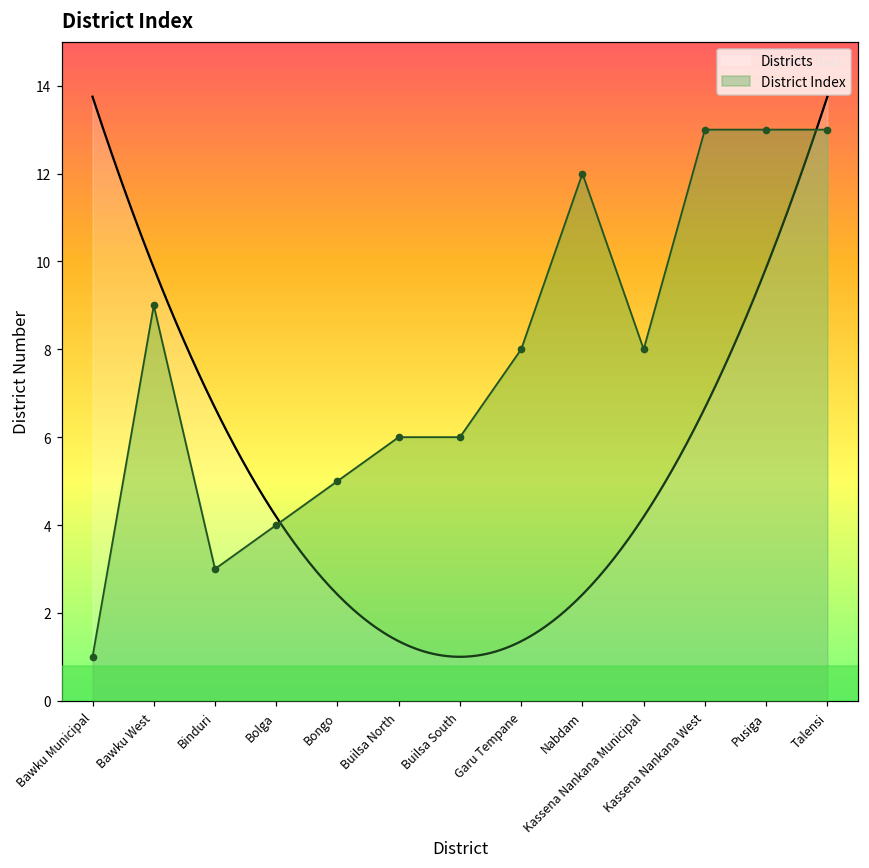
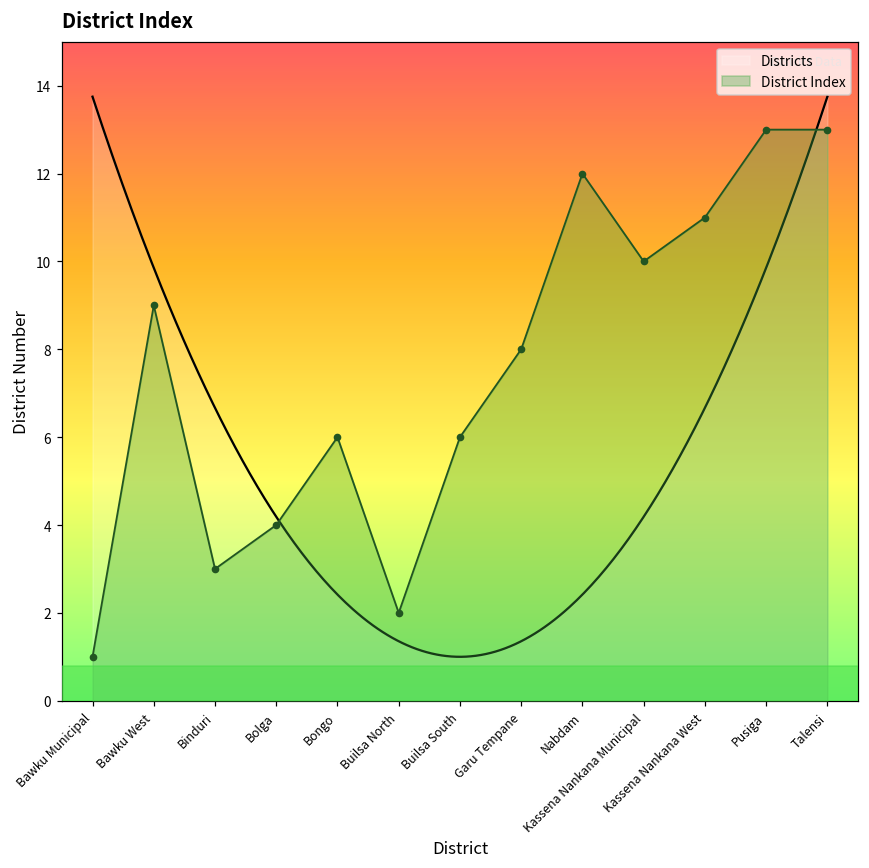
District Index, Bongo: 5 -> 6
District Index, Builsa North: 6 -> 2
District Index, Kassena Nankana Municipal: 8 -> 10
District Index, Kassena Nankana West: 13 -> 11
